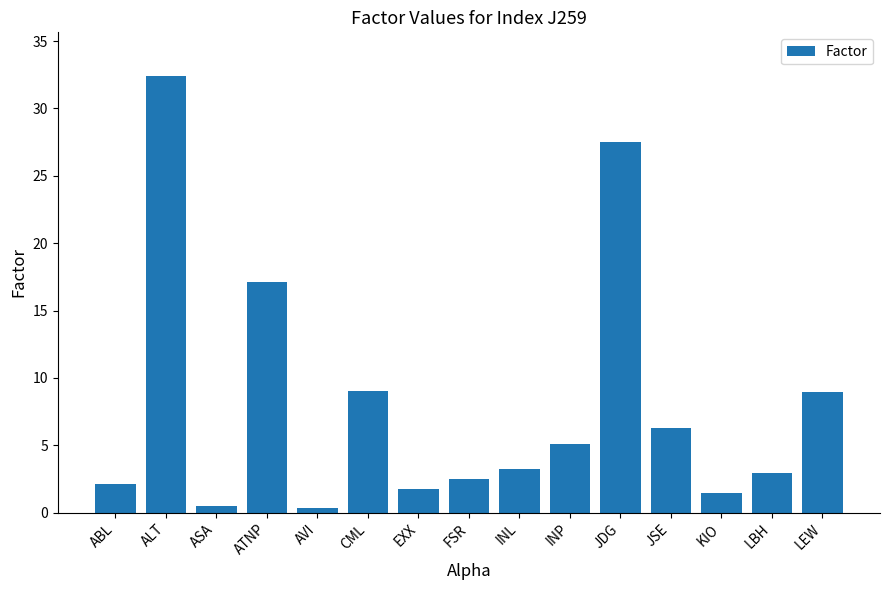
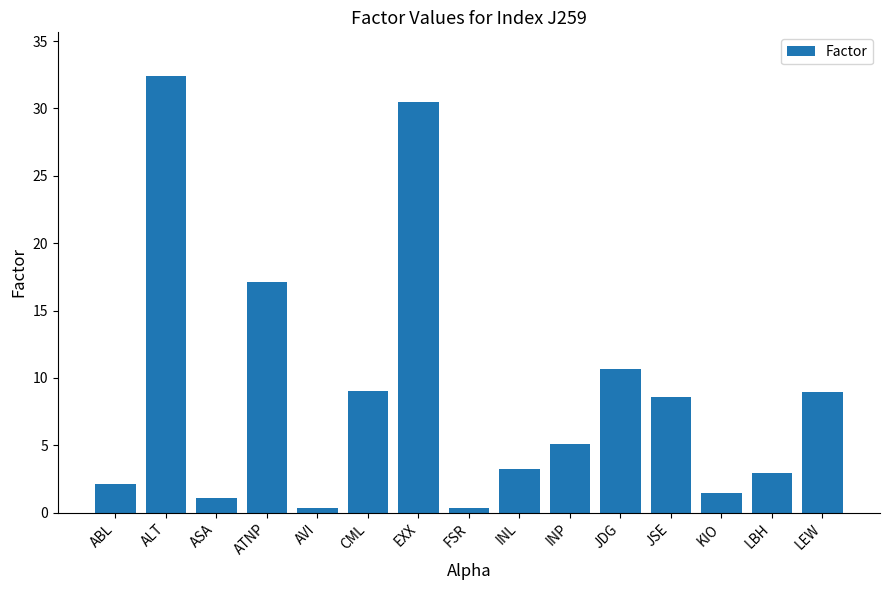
ASA: 0.5 -> 1.1
EXX: 1.7 -> 30.5
FSR: 2.5 -> 0.4
JDG: 27.5 -> 10.7
JSE: 6.3 -> 8.6
